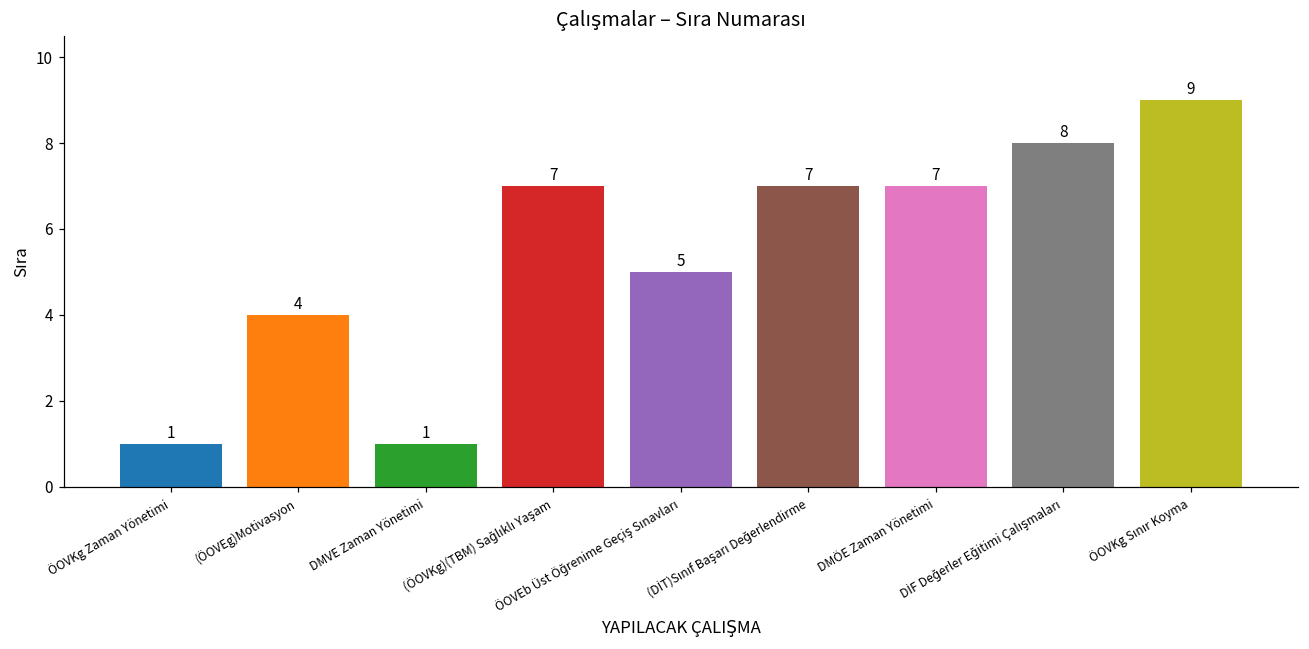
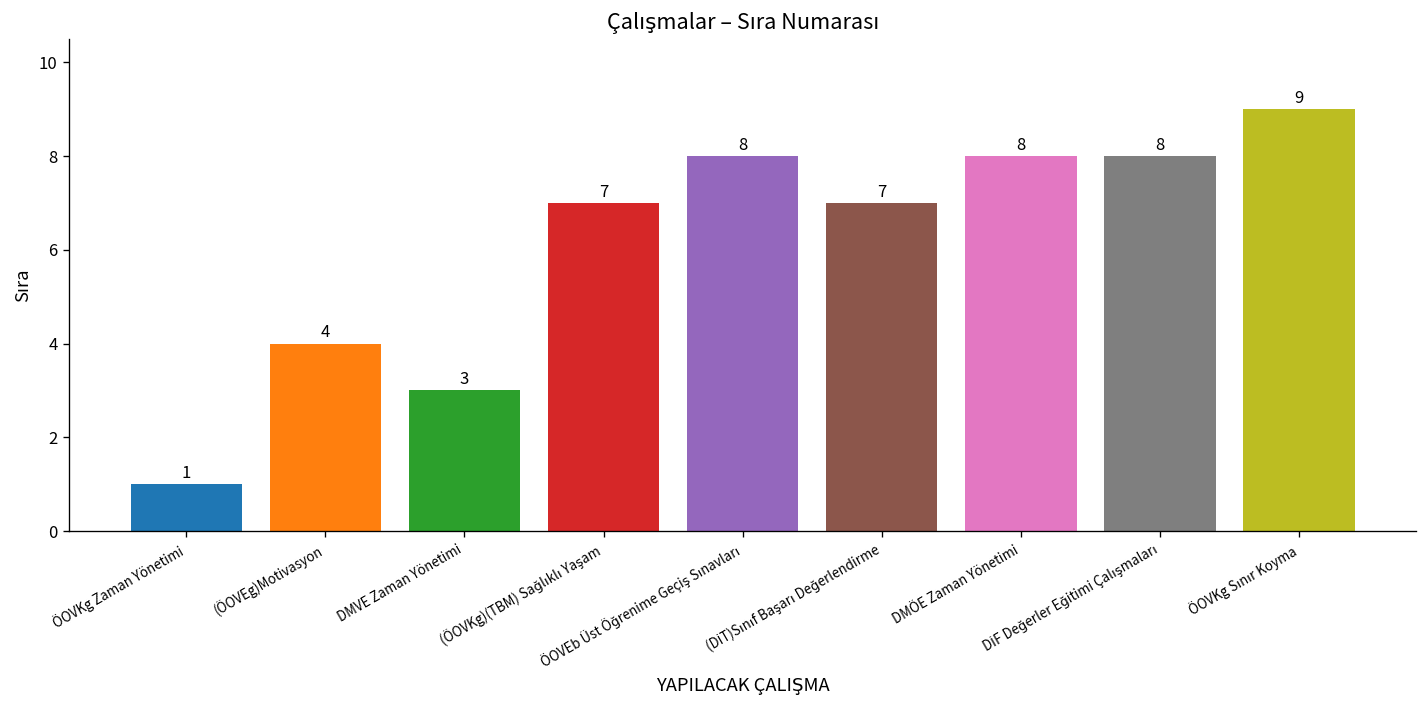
DMVE Zaman Yönetimi: 1 -> 3
ÖOVEb Üst Öğrenime Geçiş Sınavları: 5 -> 8
DMÖE Zaman Yönetimi: 7 -> 8
